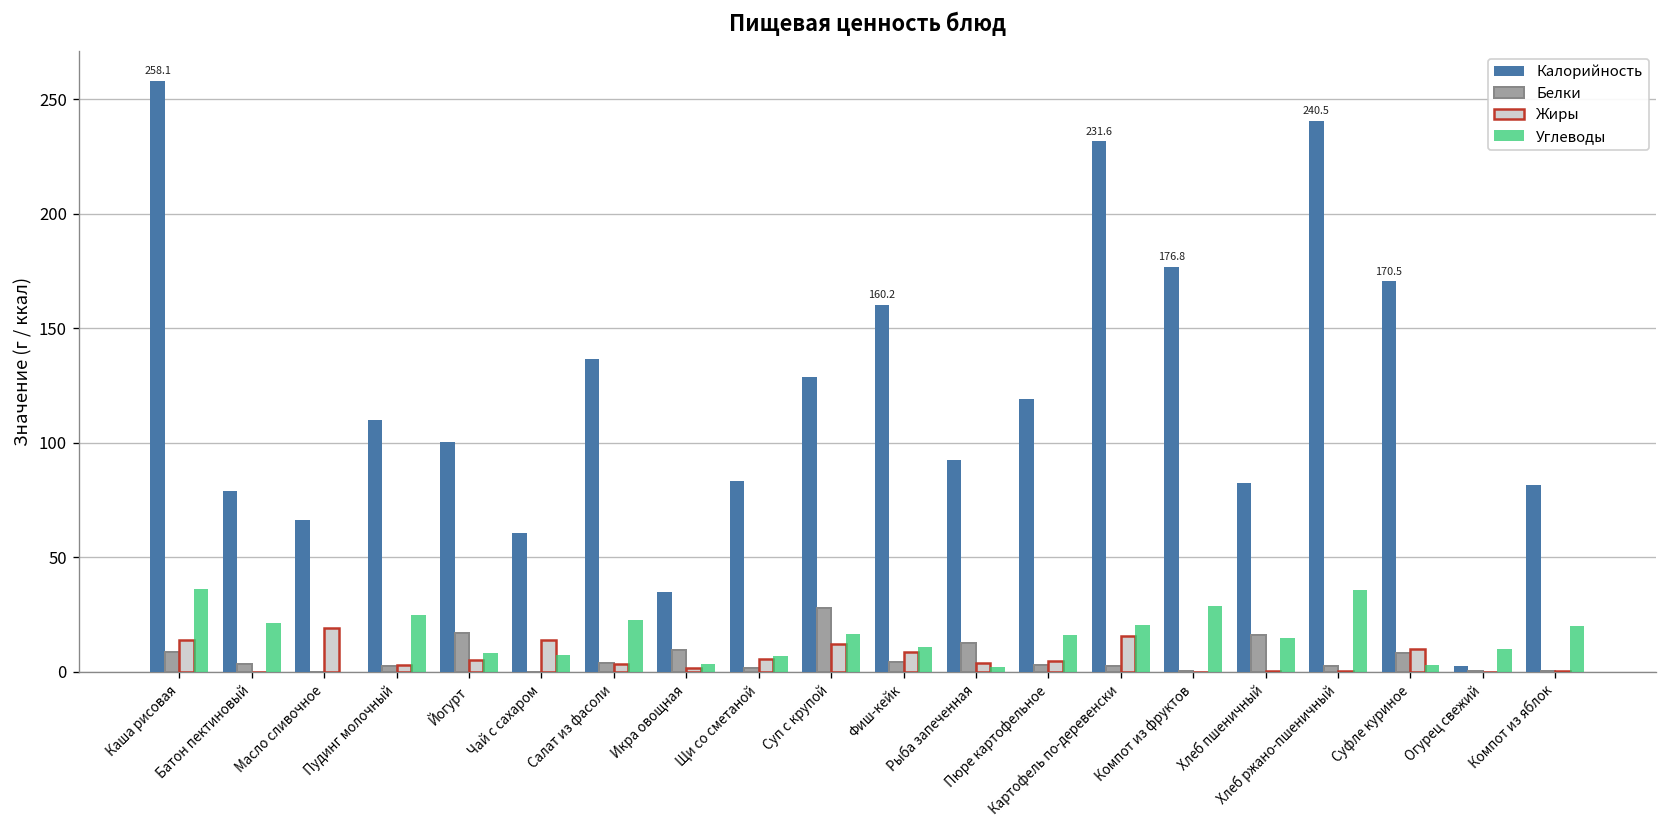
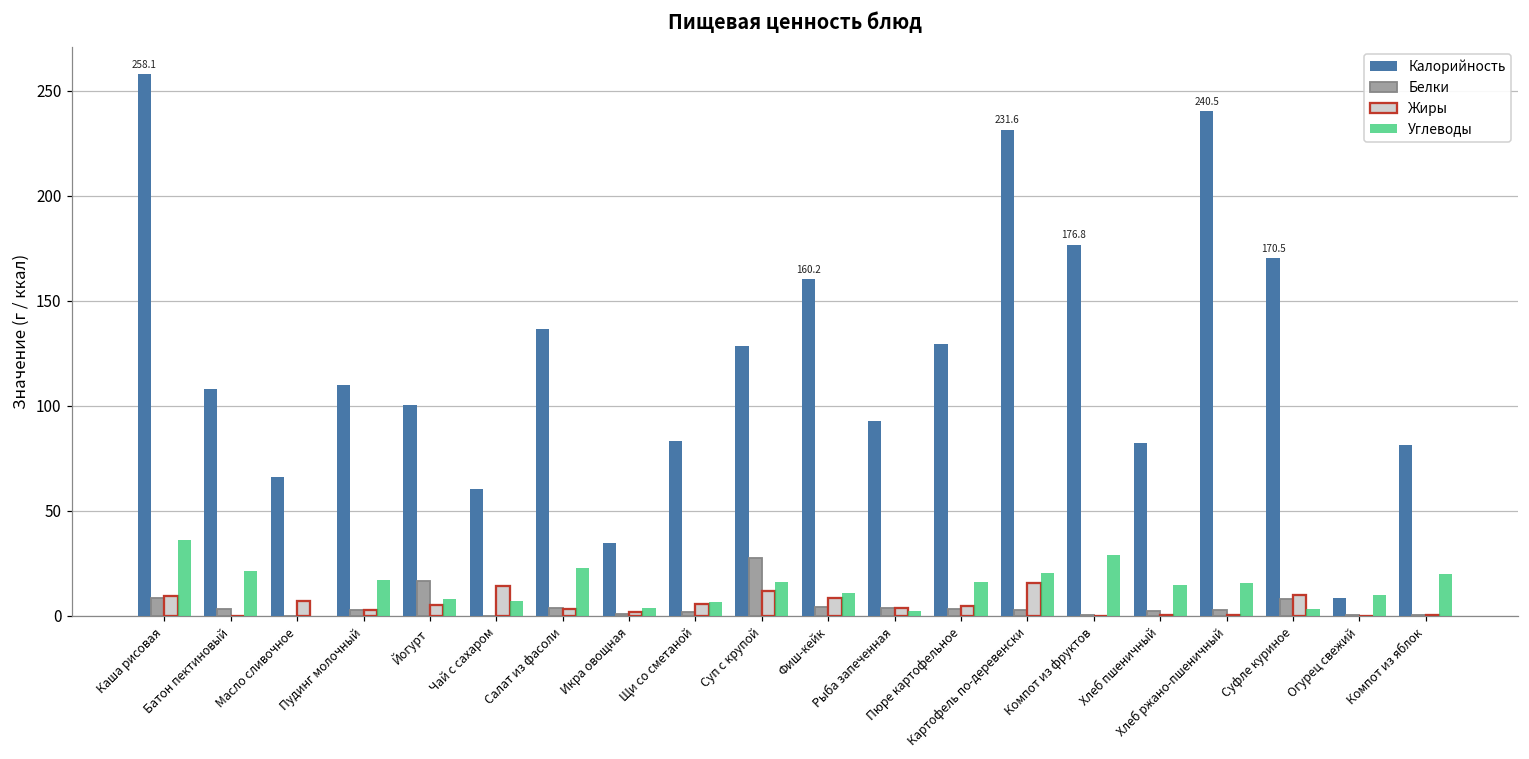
Жиры, Каша рисовая: 14 -> 9
Калорийность, Батон пектиновый: 79 -> 108
Жиры, Масло сливочное: 19 -> 7
Углеводы, Пудинг молочный: 25 -> 17
Белки, Икра овощная: 9 -> 1
Белки, Рыба запеченная: 13 -> 4
Калорийность, Пюре картофельное: 119 -> 129
Белки, Хлеб пшеничный: 16 -> 2
Углеводы, Хлеб ржано-пшеничный: 36 -> 16
Калорийность, Огурец свежий: 2 -> 8
